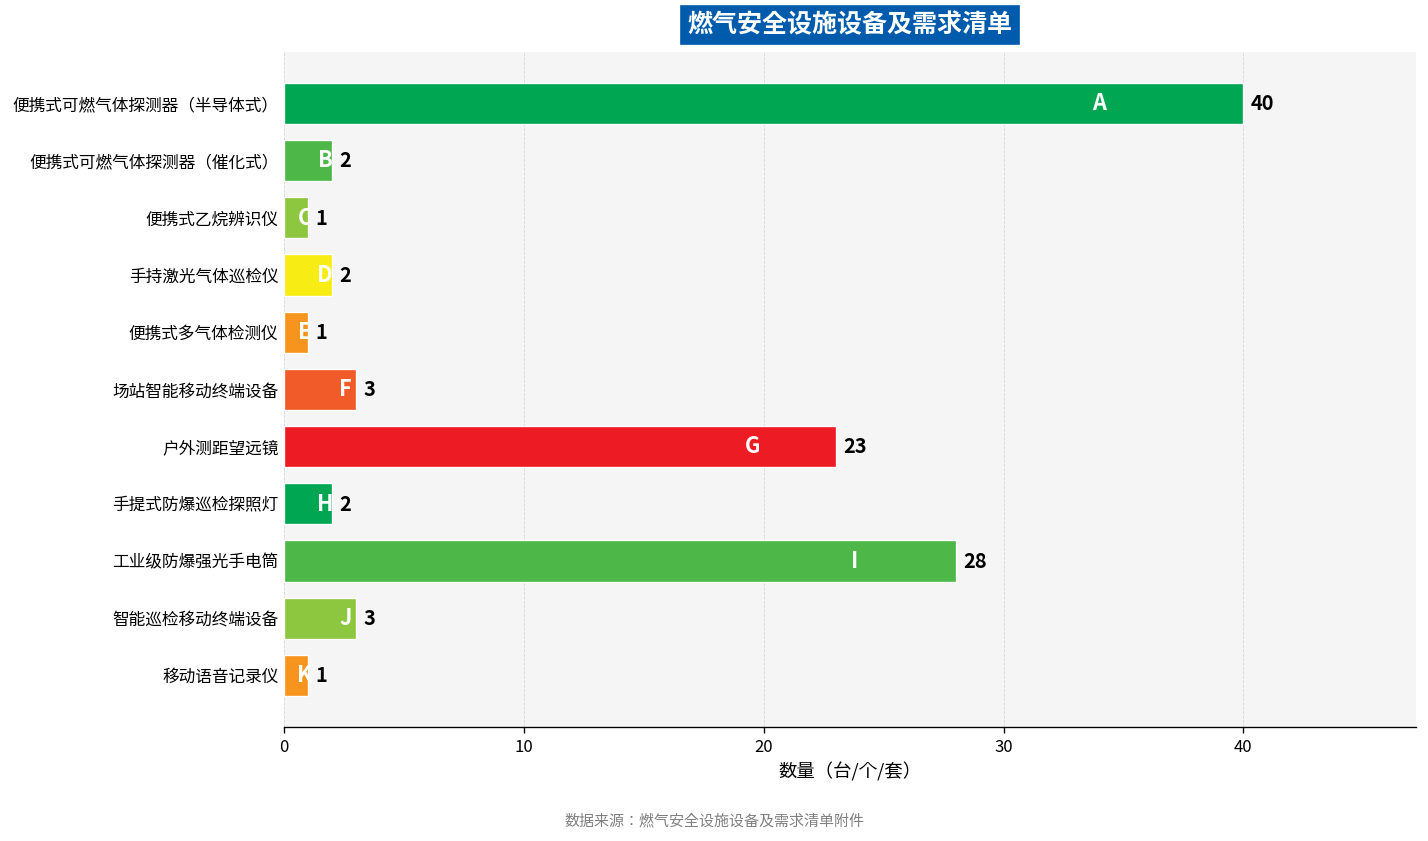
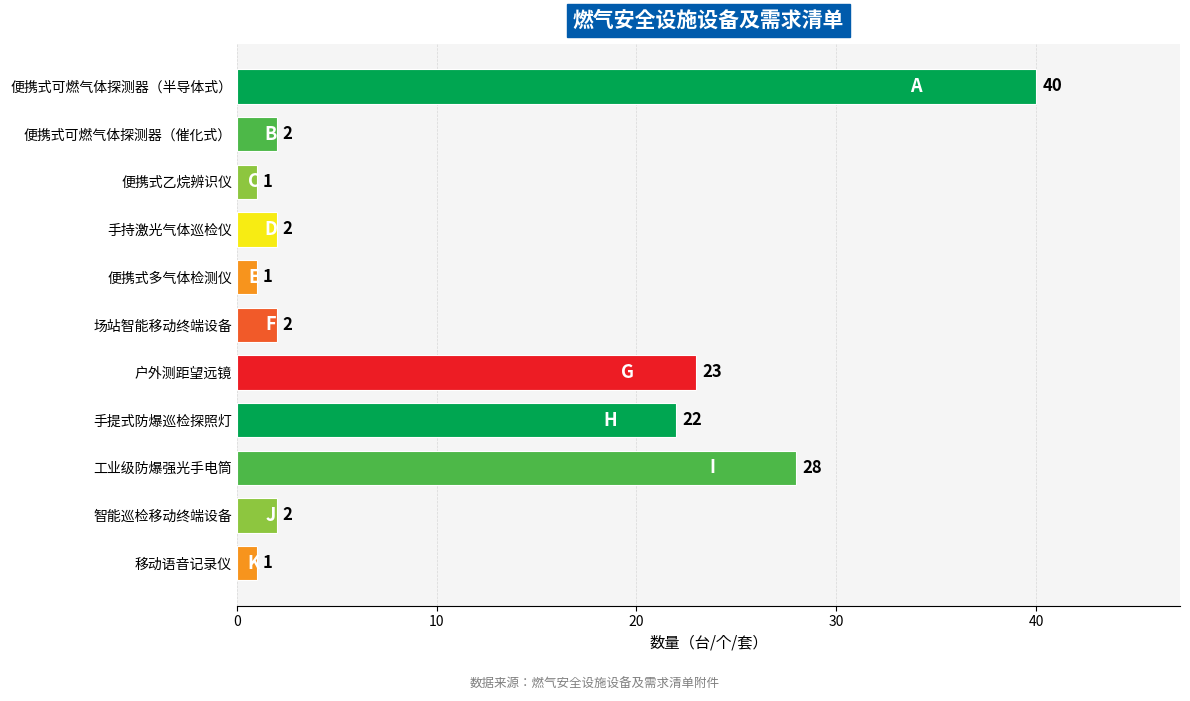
场站智能移动终端设备: 3 -> 2
手提式防爆巡检探照灯: 2 -> 22
智能巡检移动终端设备: 3 -> 2
